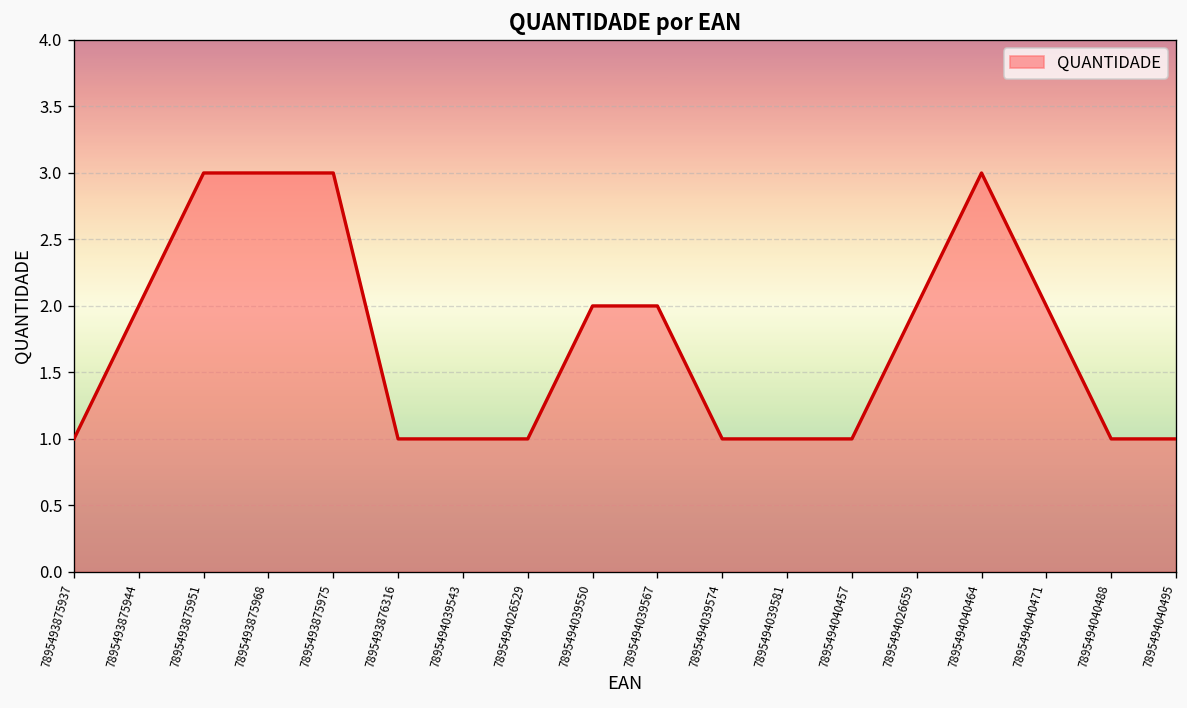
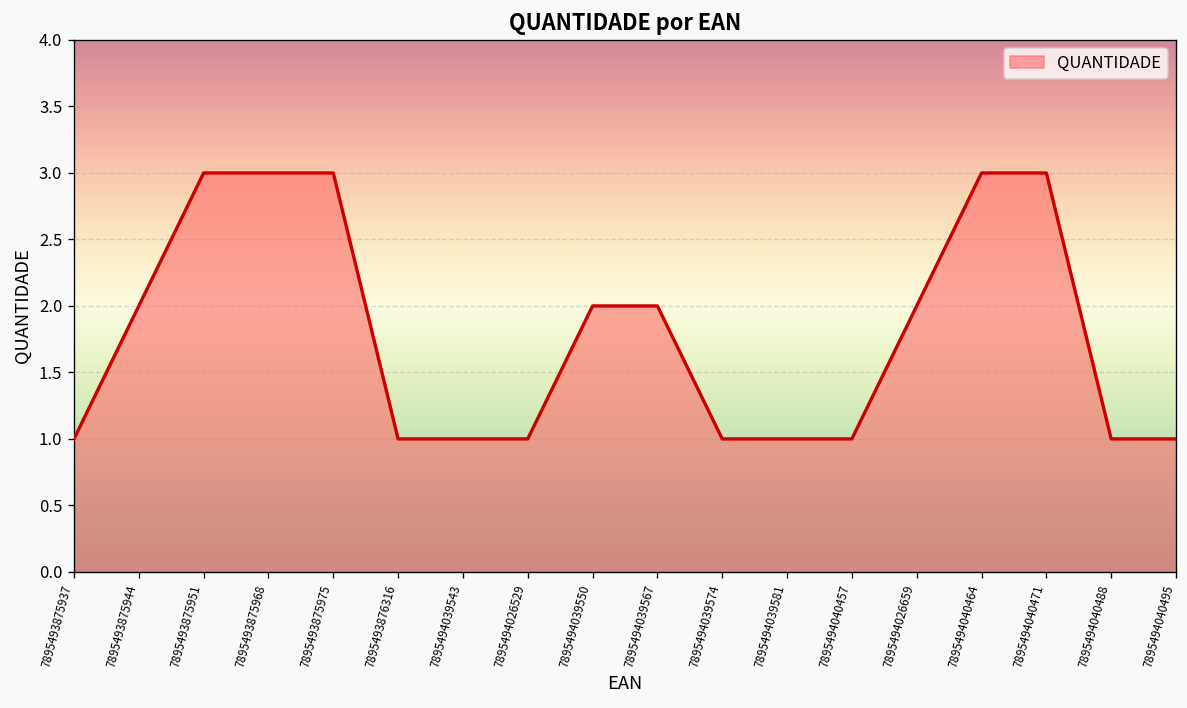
7895494040471: 2 -> 3
